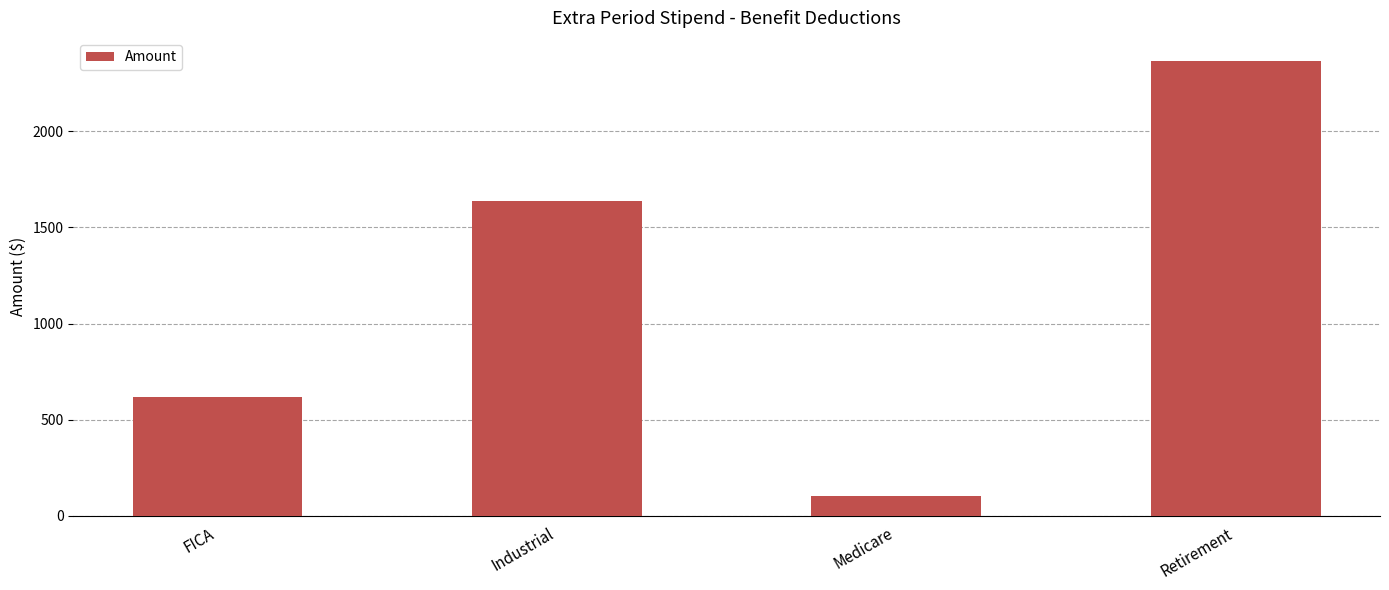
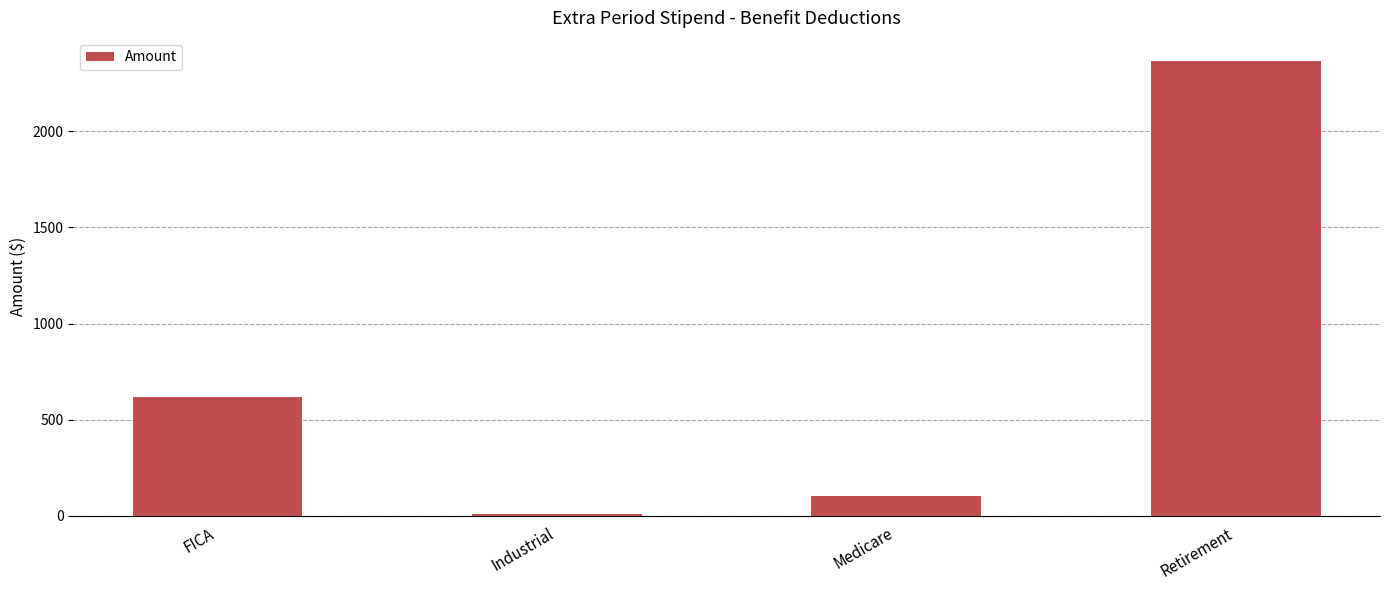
Industrial: 1640 -> 10
